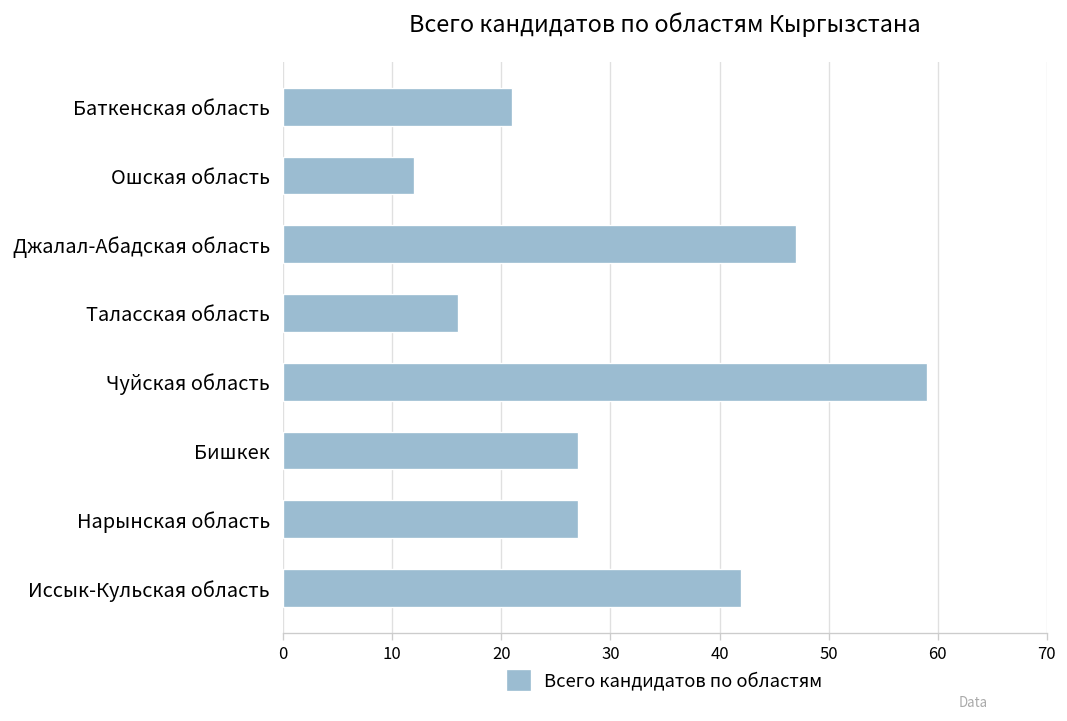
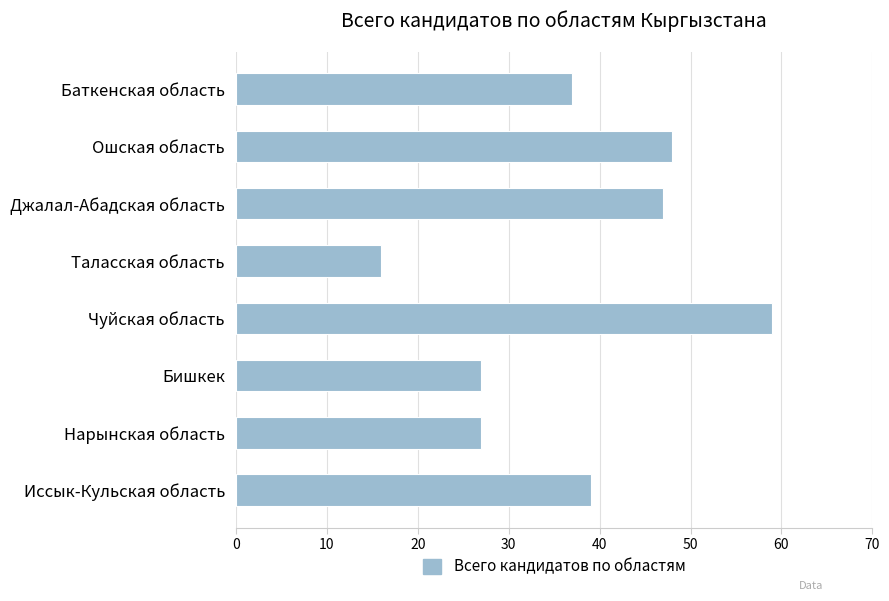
Баткенская область: 21 -> 37
Ошская область: 12 -> 48
Иссык-Кульская область: 42 -> 39
